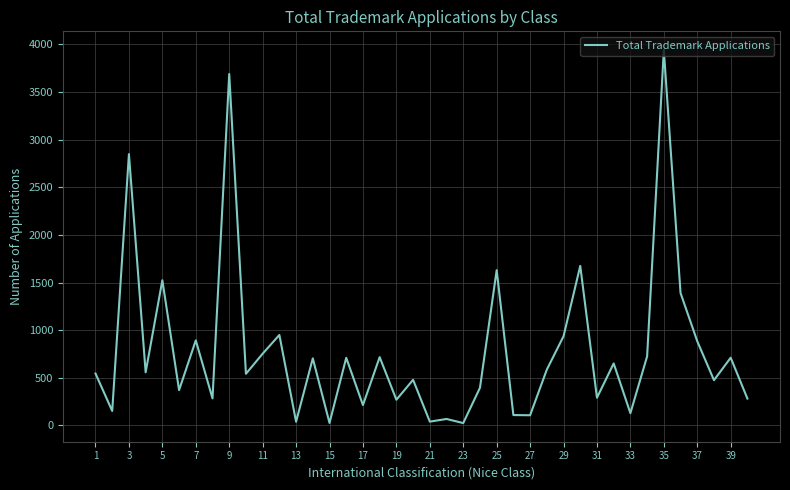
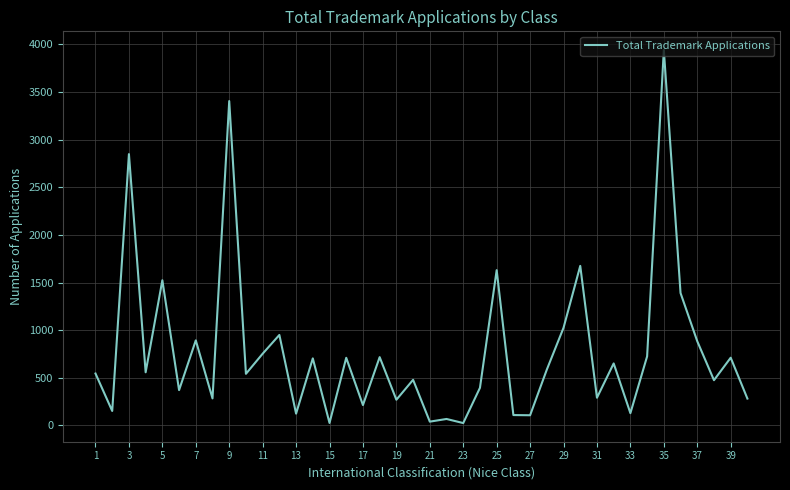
9: 3700 -> 3400
13: 0 -> 100
29: 900 -> 1000
